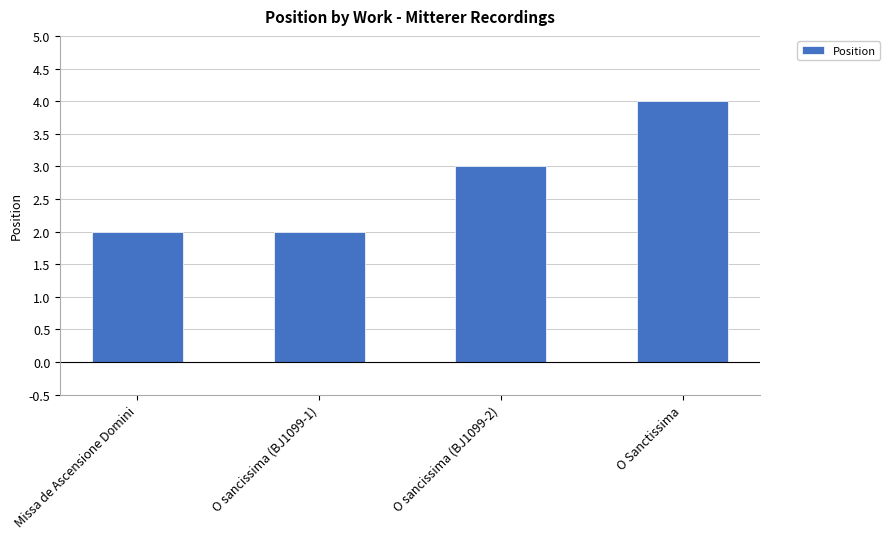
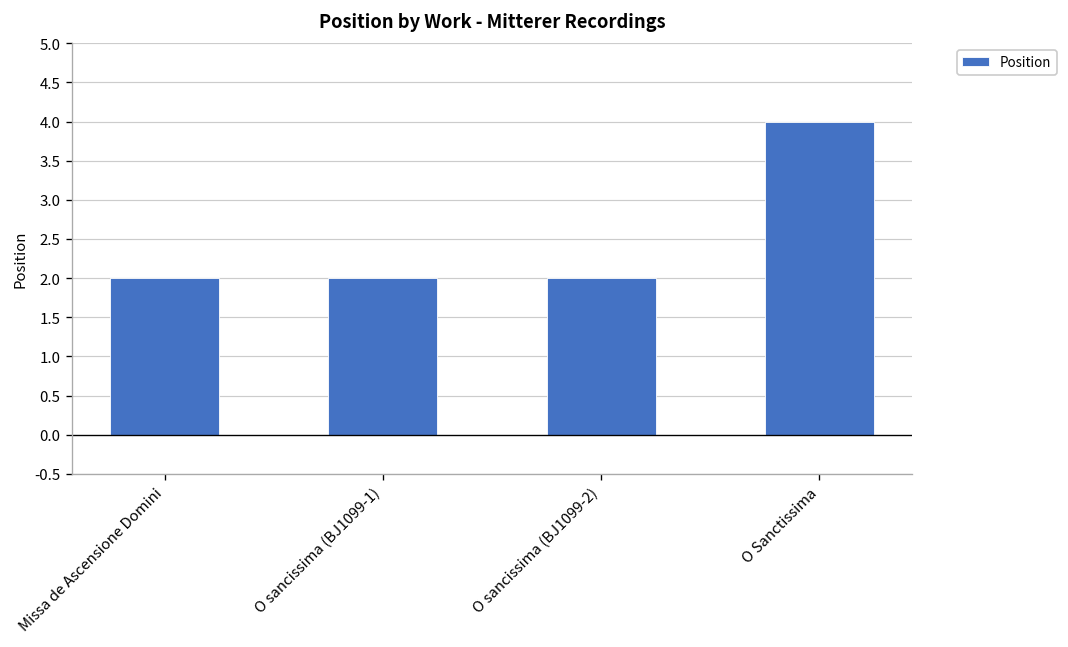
O sancissima (BJ1099-2): 3 -> 2
